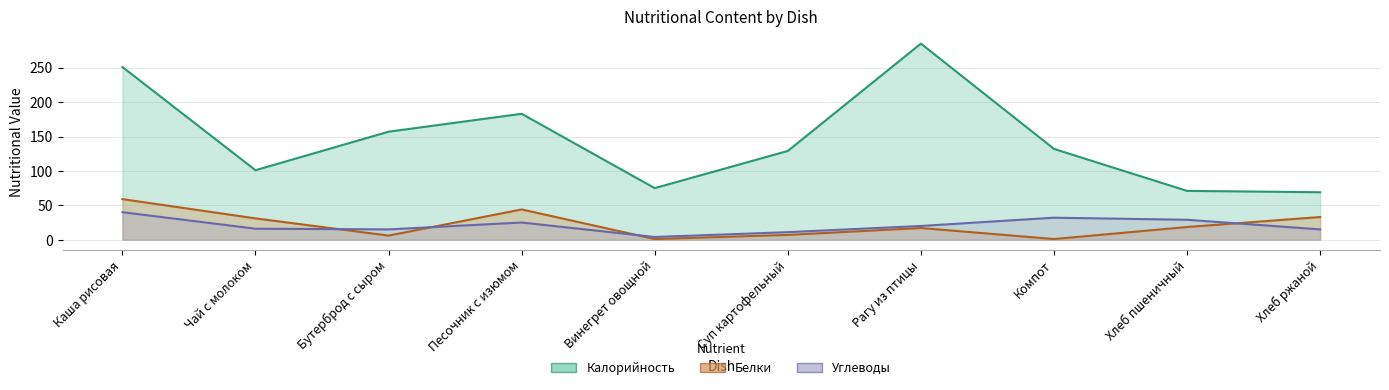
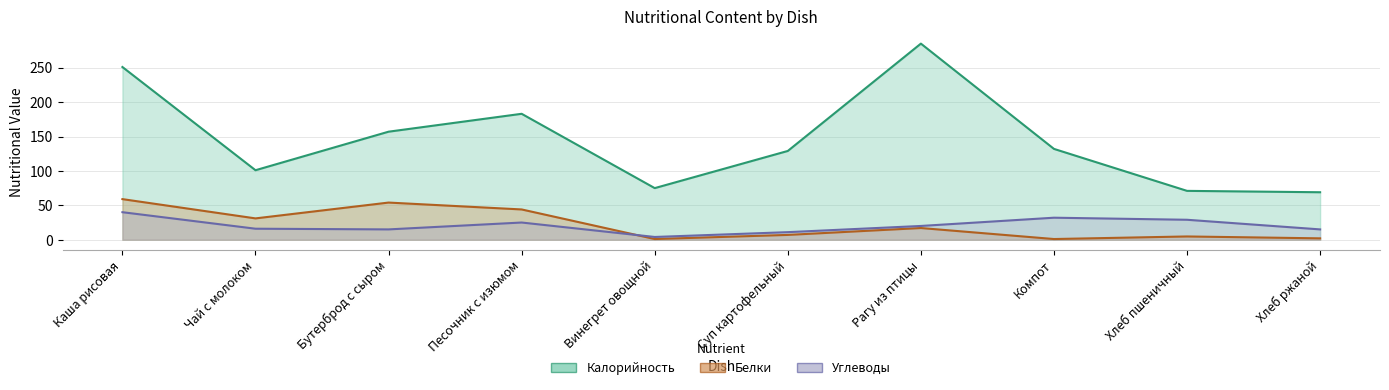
Белки, Бутерброд с сыром: 10 -> 50
Белки, Хлеб пшеничный: 20 -> 0
Белки, Хлеб ржаной: 30 -> 0
